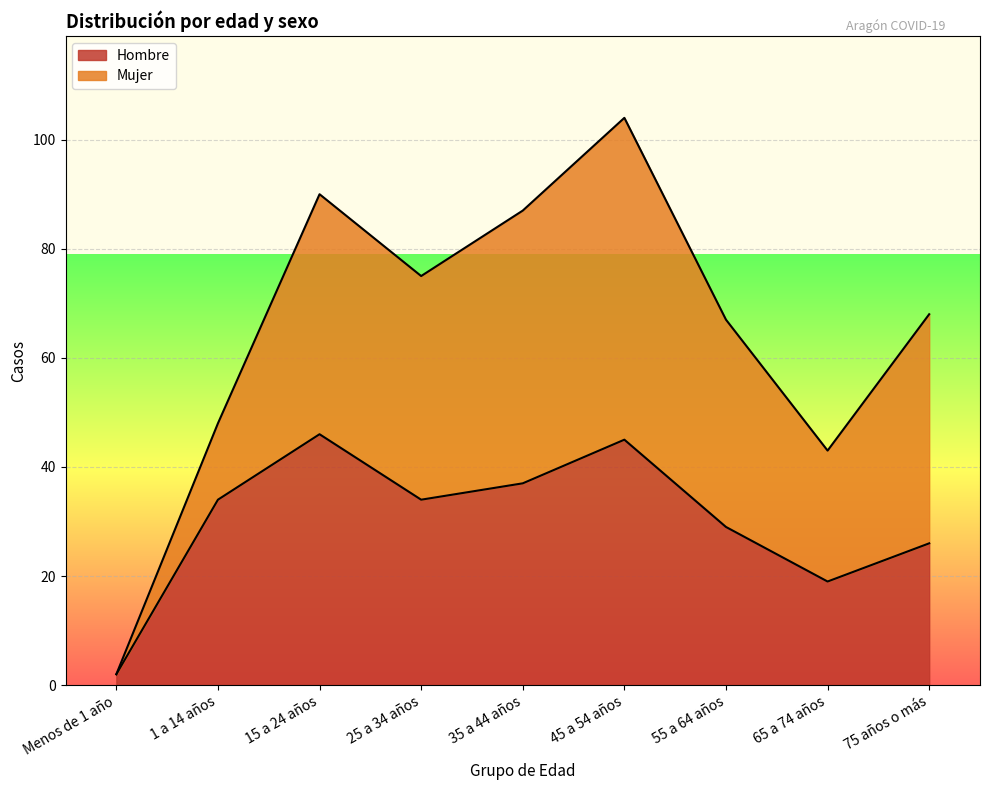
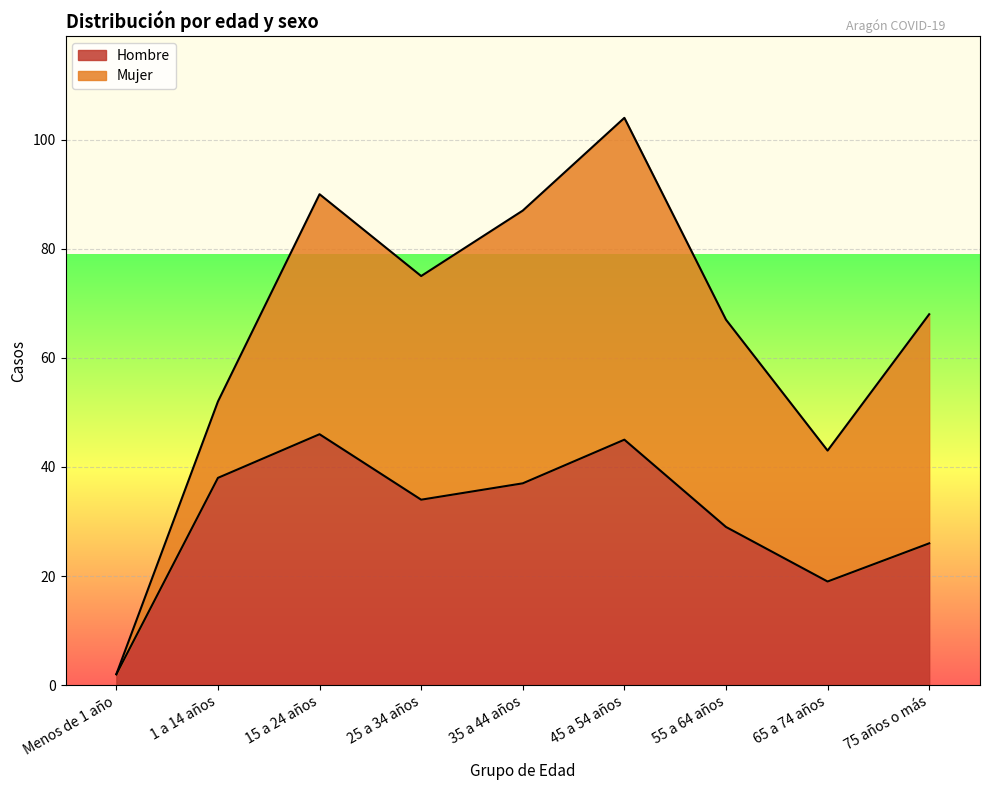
Hombre, 1 a 14 años: 34 -> 38
